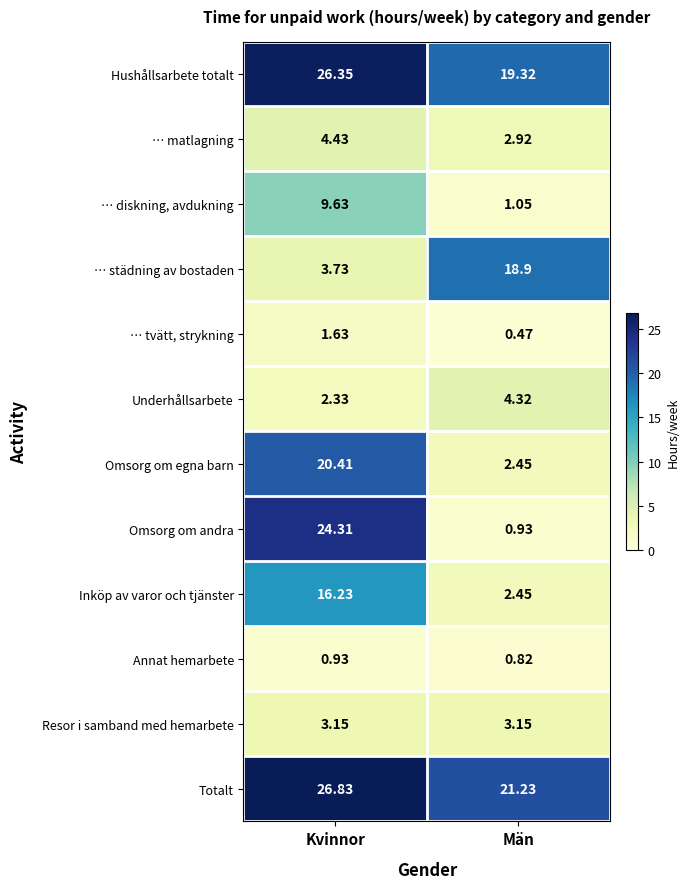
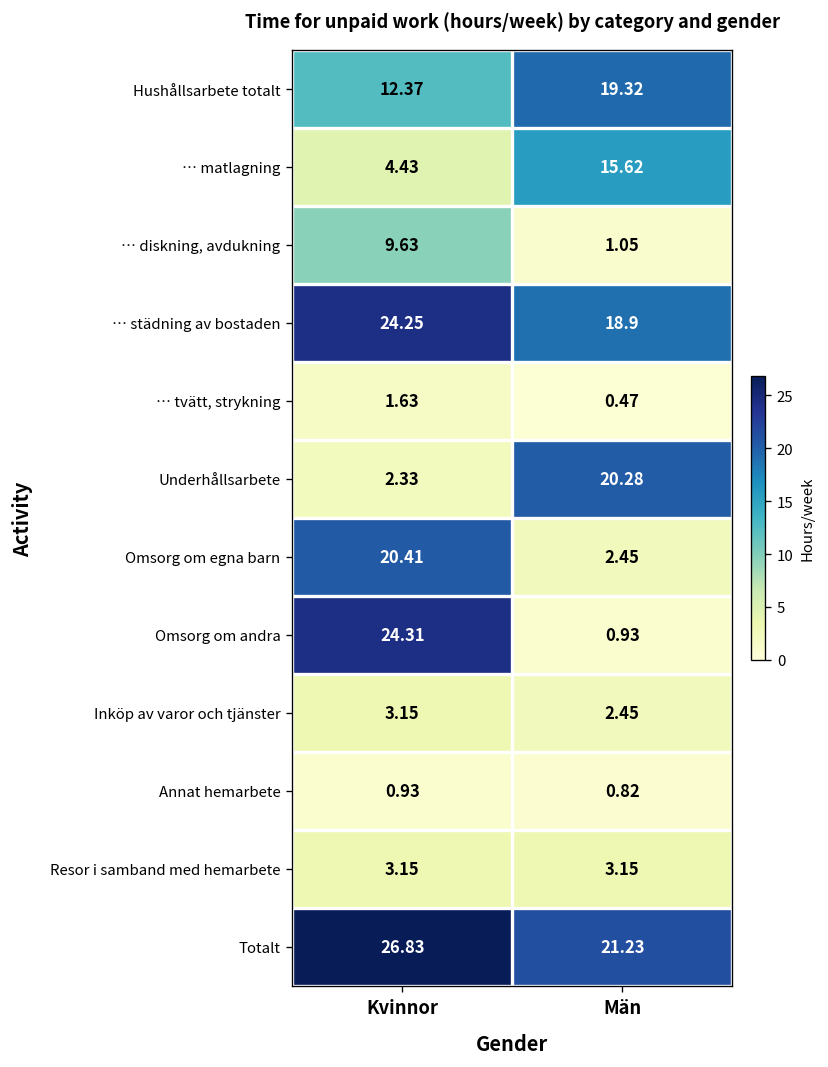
Hushållsarbete totalt, Kvinnor: 26.35 -> 12.37
… matlagning, Män: 2.92 -> 15.62
… städning av bostaden, Kvinnor: 3.73 -> 24.25
Underhållsarbete, Män: 4.32 -> 20.28
Inköp av varor och tjänster, Kvinnor: 16.23 -> 3.15
